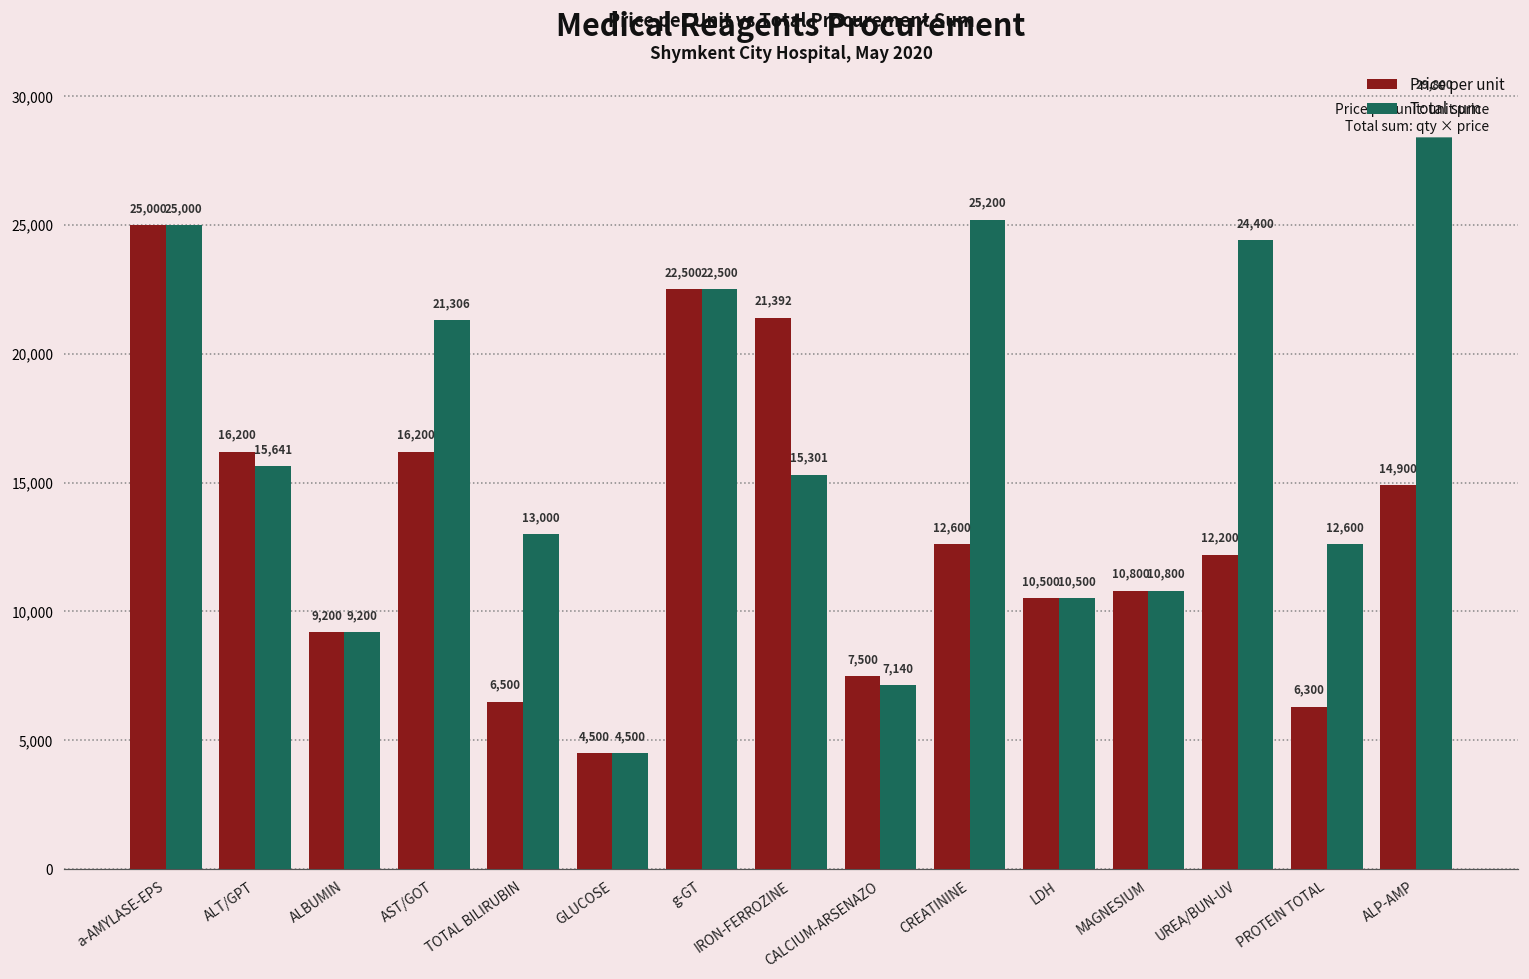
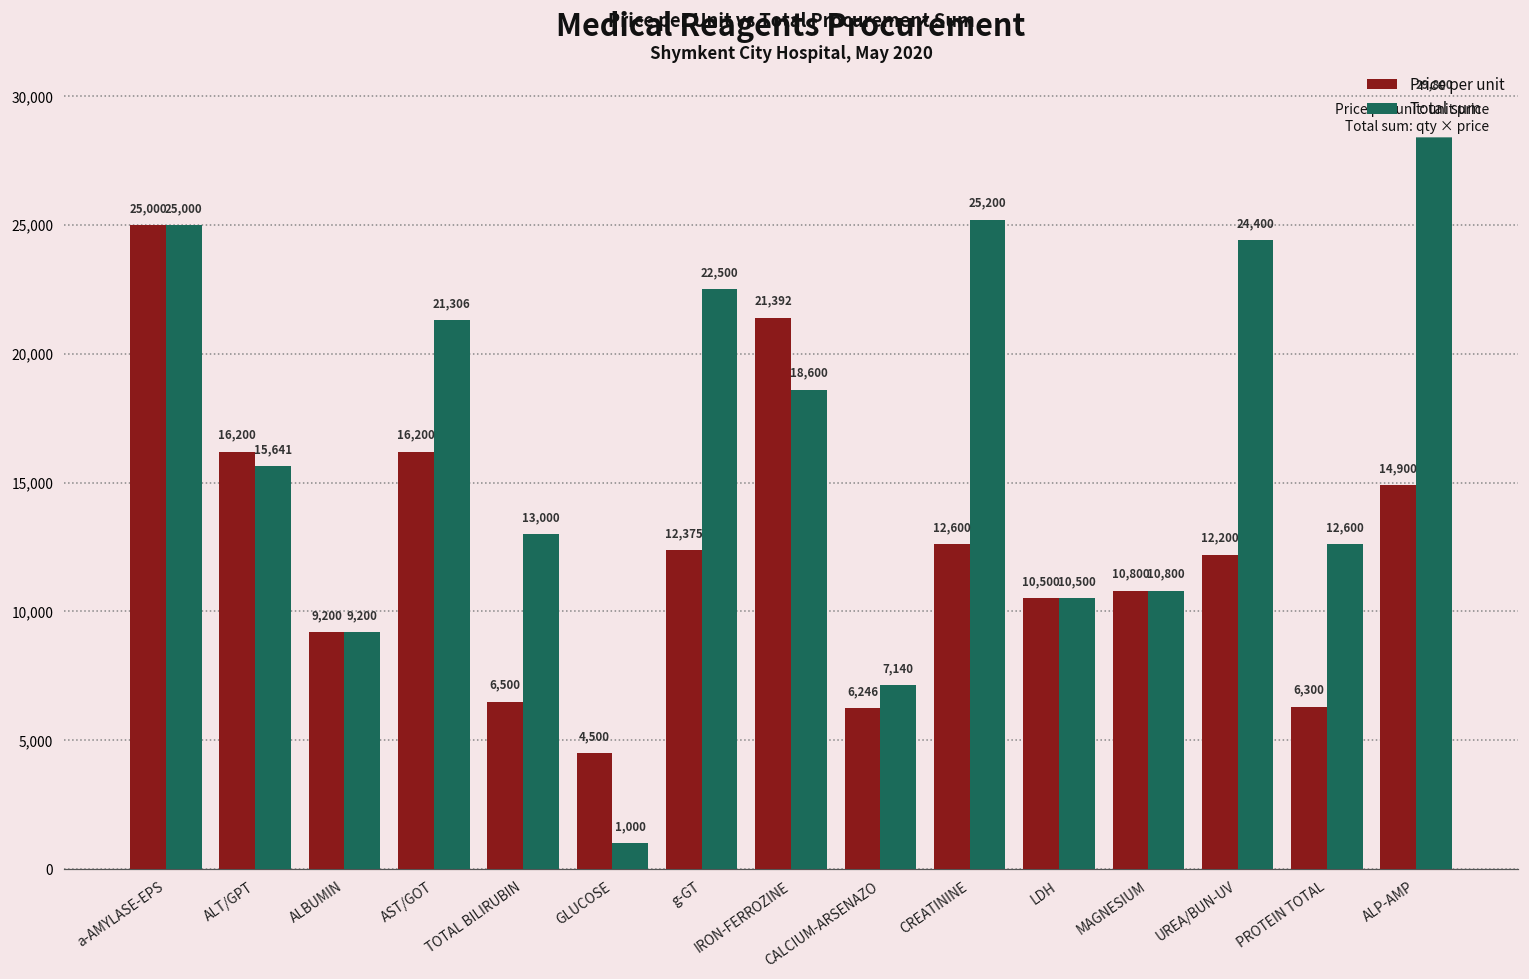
Total sum, GLUCOSE: 4,500 -> 1,000
Price per unit, g-GT: 22,500 -> 12,375
Total sum, IRON-FERROZINE: 15,301 -> 18,600
Price per unit, CALCIUM-ARSENAZO: 7,500 -> 6,246
